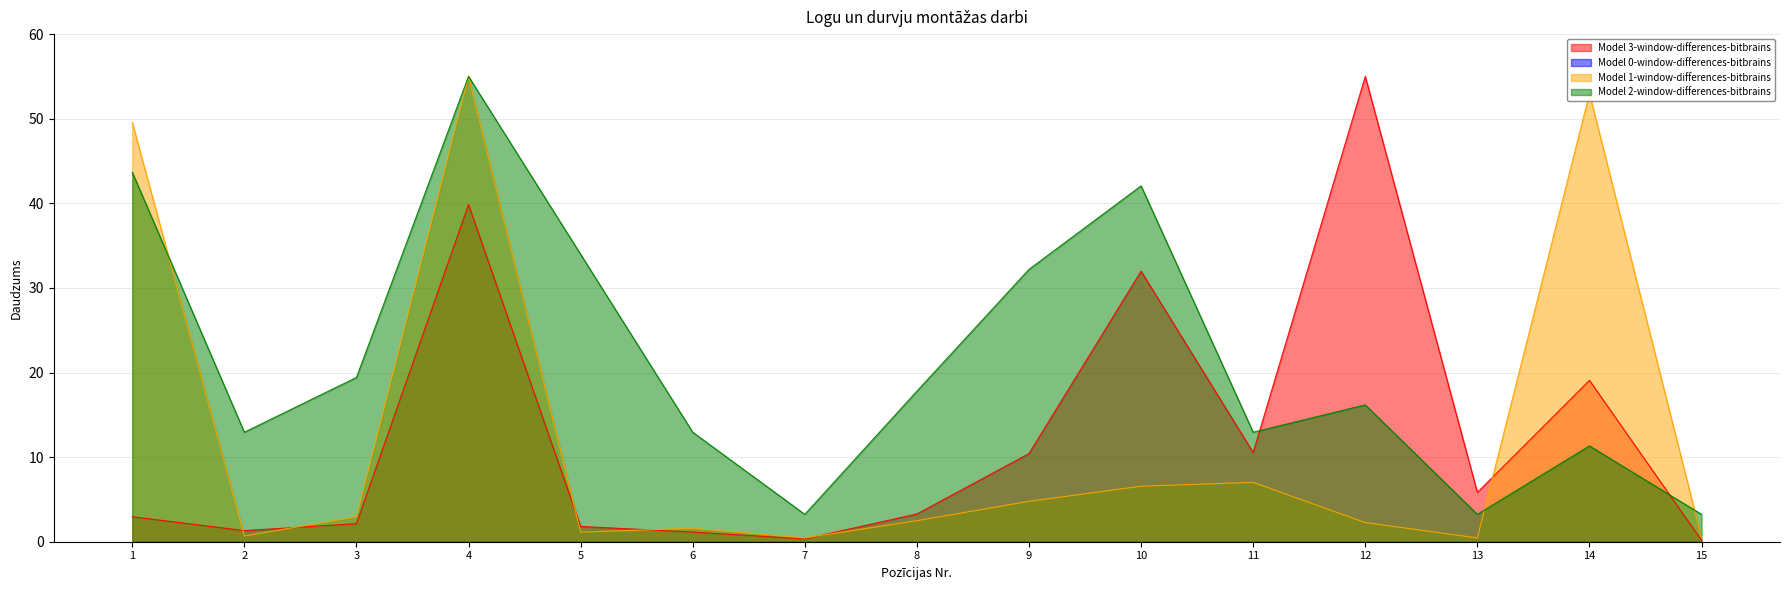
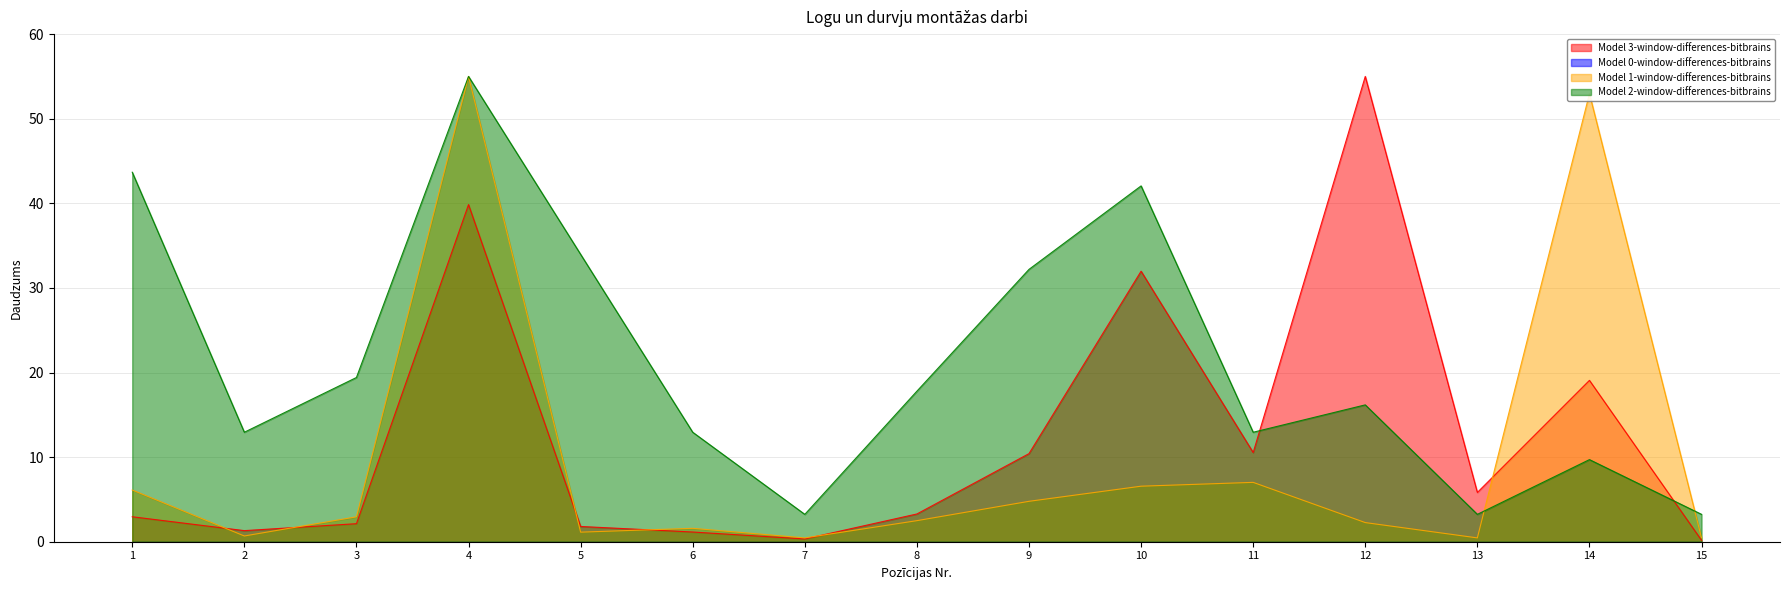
Model 1-window-differences-bitbrains, 1: 50 -> 6
Model 2-window-differences-bitbrains, 14: 11 -> 10
